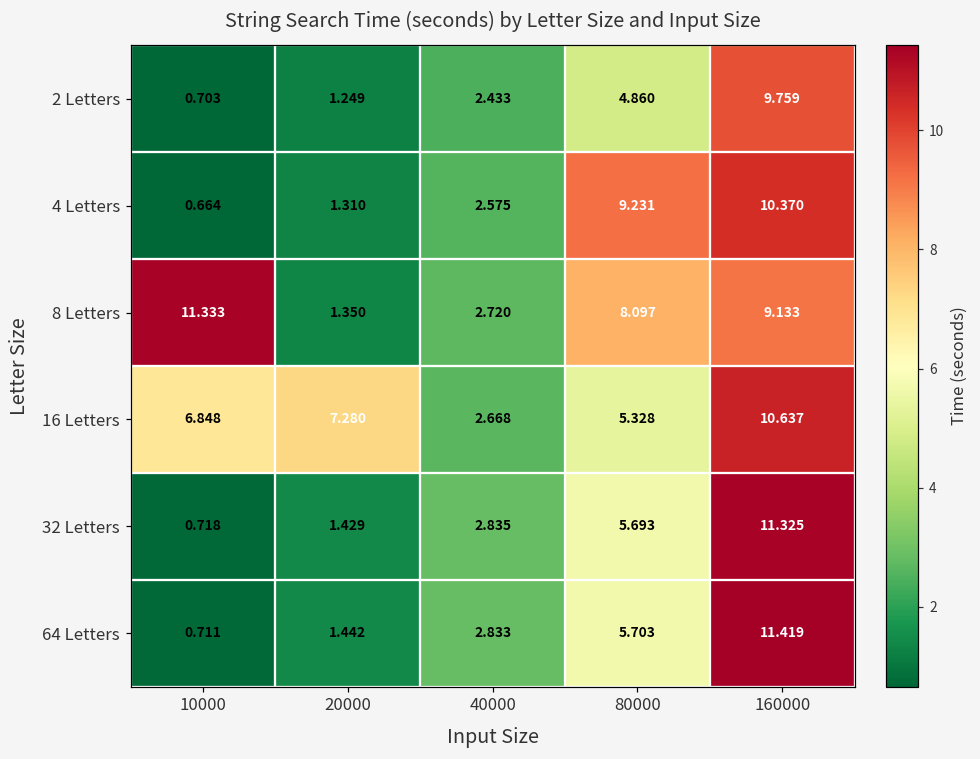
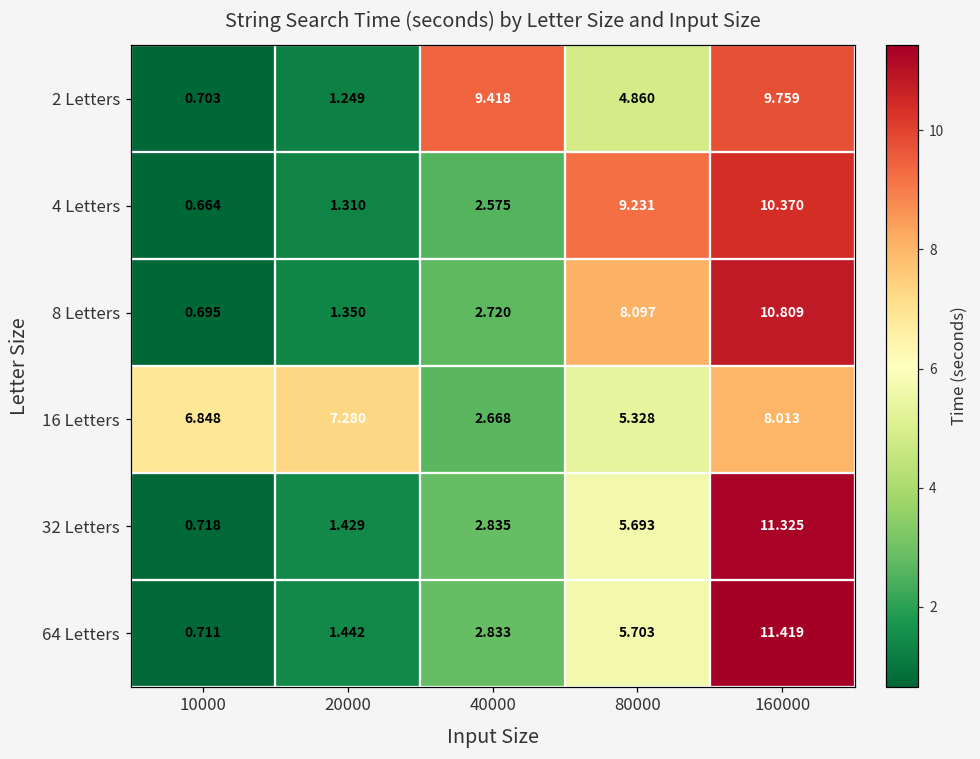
2 Letters, 40000: 2.433 -> 9.418
8 Letters, 10000: 11.333 -> 0.695
8 Letters, 160000: 9.133 -> 10.809
16 Letters, 160000: 10.637 -> 8.013
